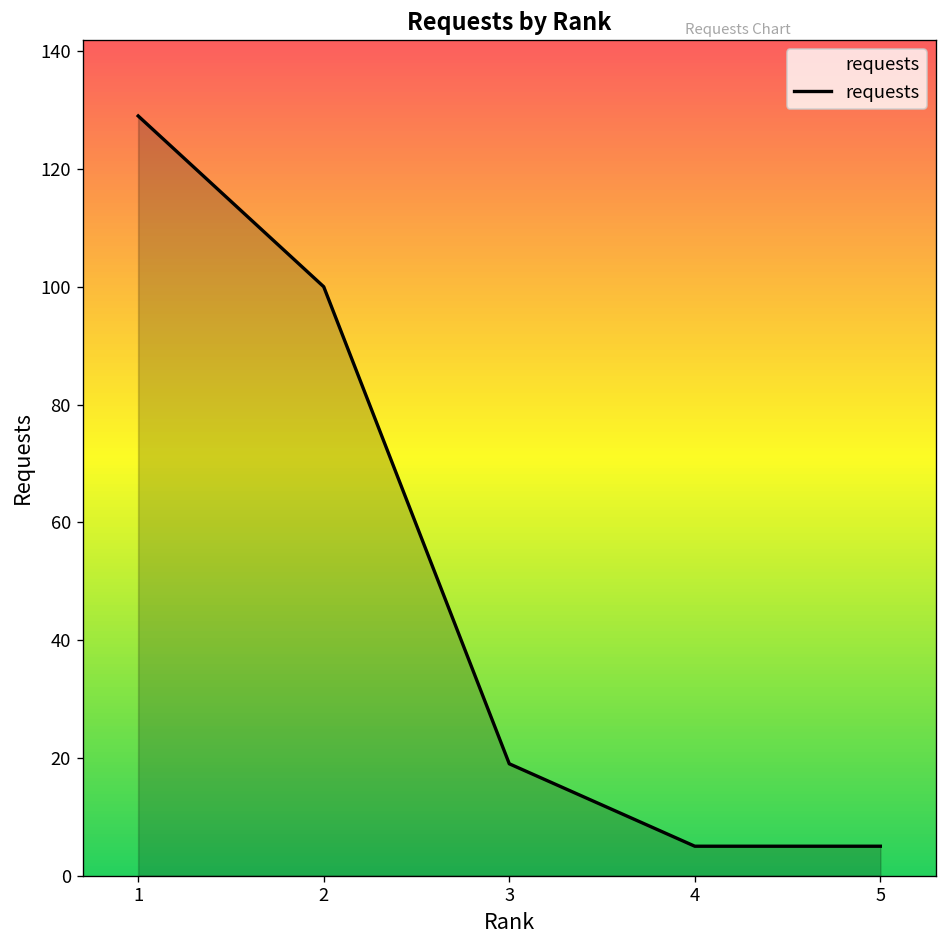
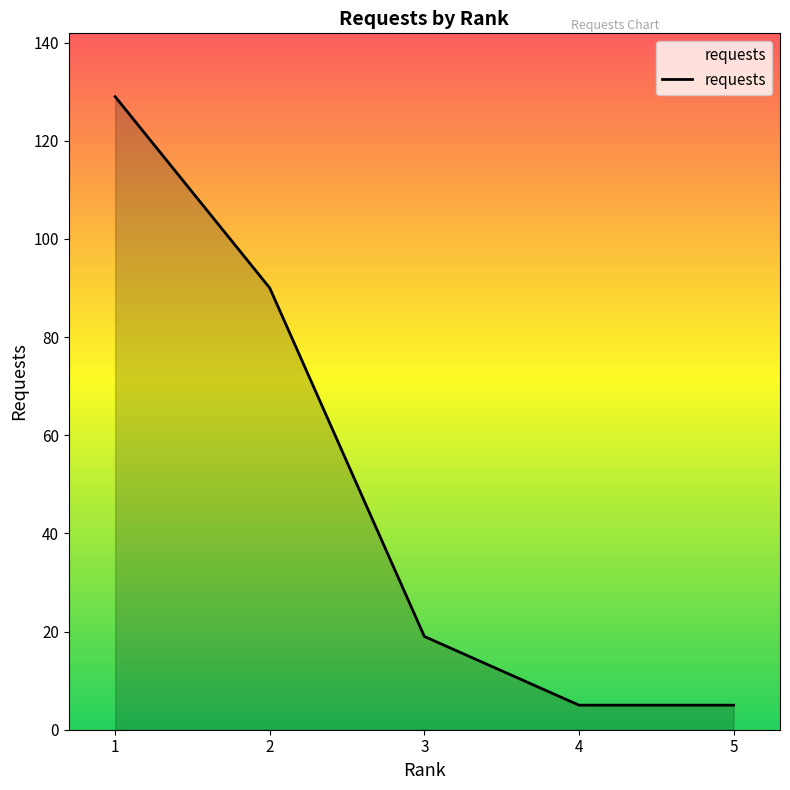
2: 100 -> 90
